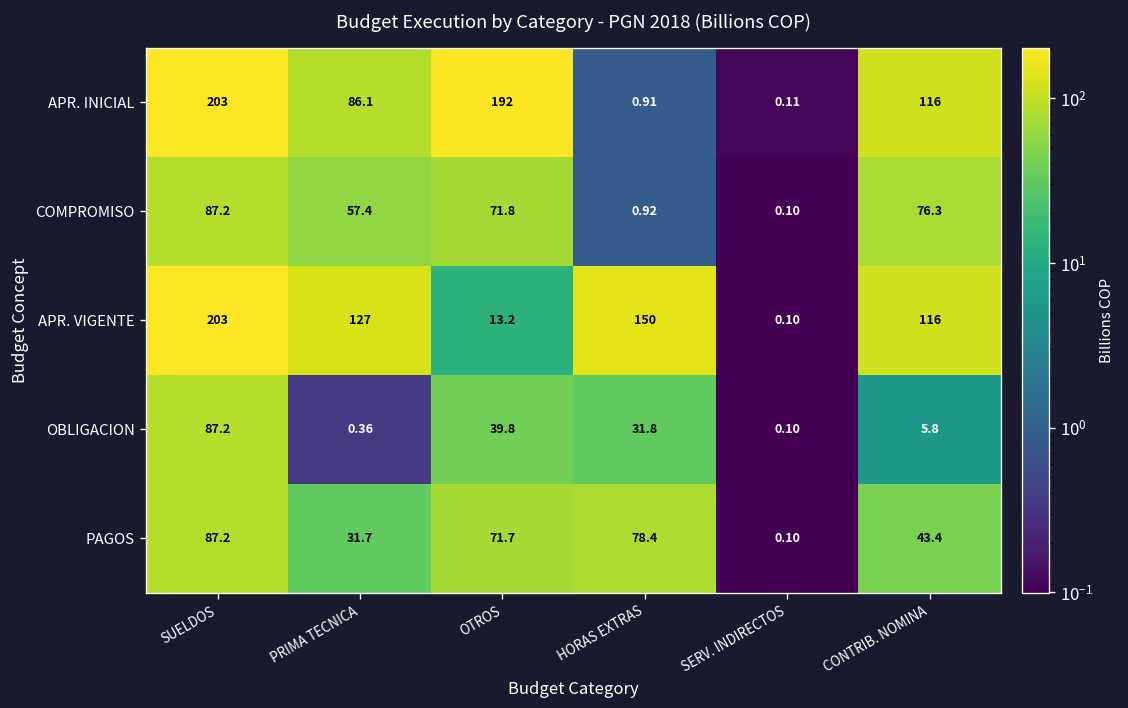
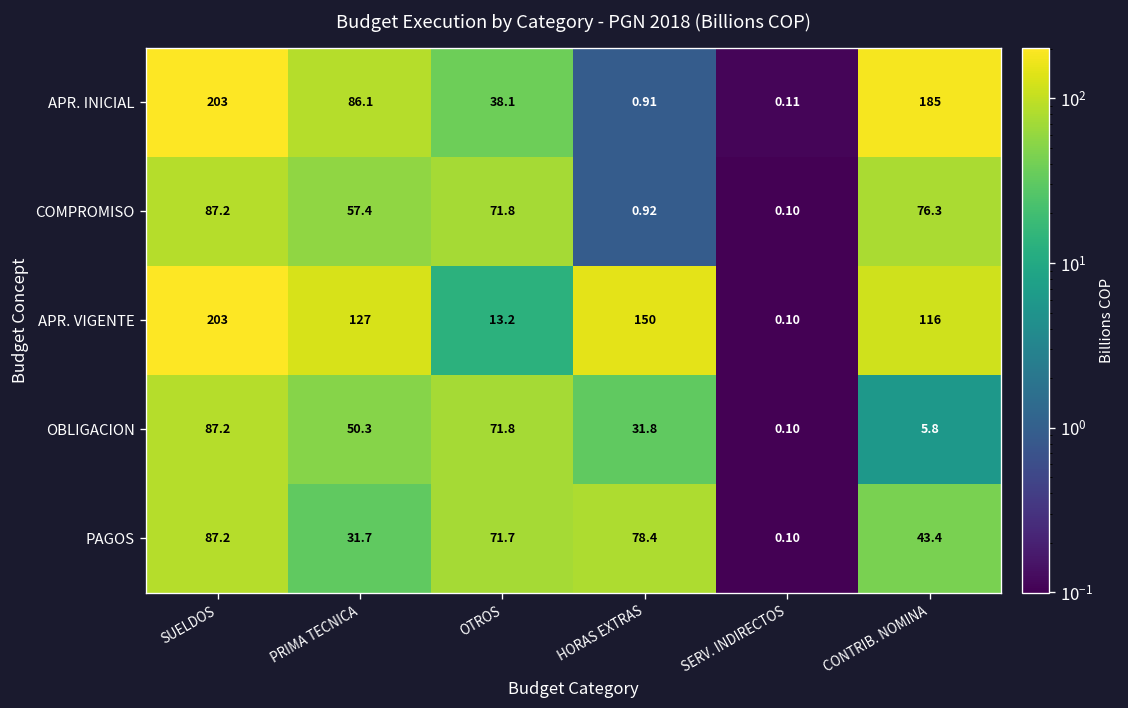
APR. INICIAL, OTROS: 192 -> 38.1
APR. INICIAL, CONTRIB. NOMINA: 116 -> 185
OBLIGACION, PRIMA TECNICA: 0.36 -> 50.3
OBLIGACION, OTROS: 39.8 -> 71.8
